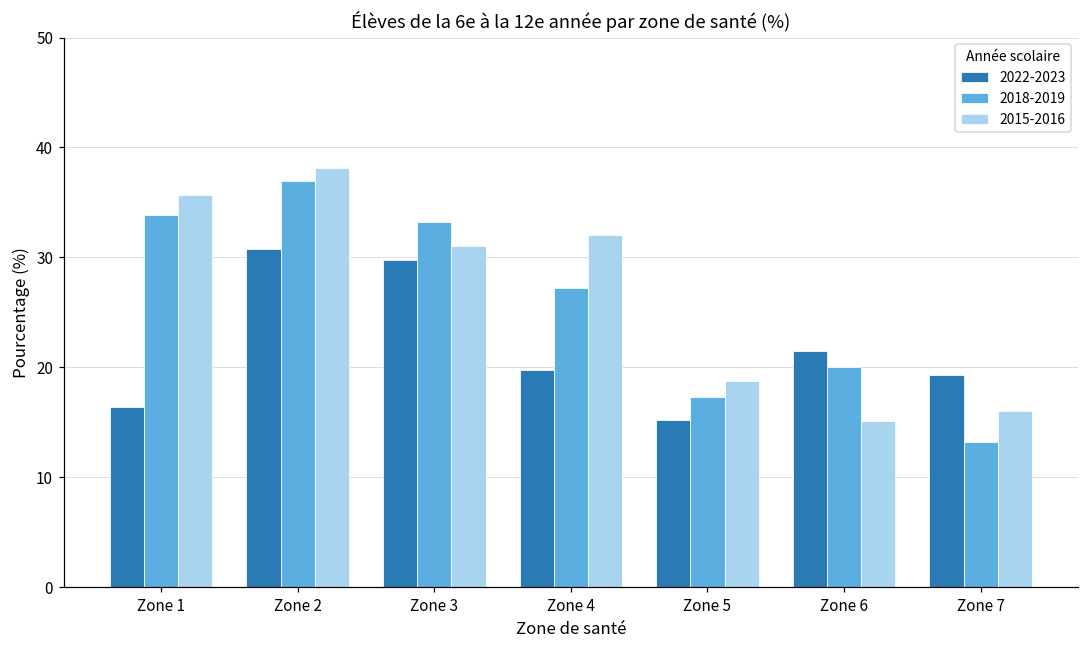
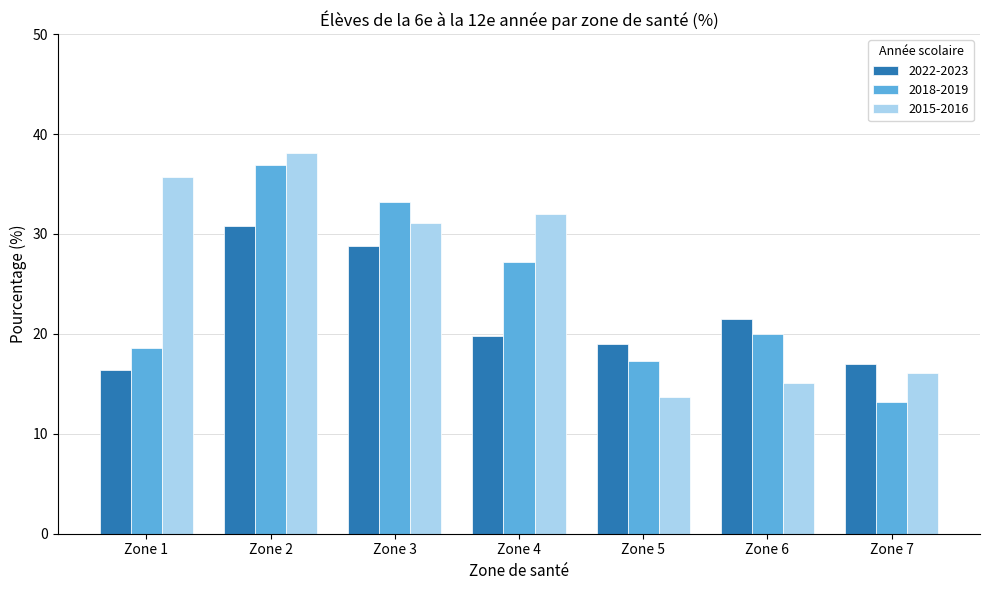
2018-2019, Zone 1: 34 -> 19
2022-2023, Zone 3: 30 -> 29
2022-2023, Zone 5: 15 -> 19
2015-2016, Zone 5: 19 -> 14
2022-2023, Zone 7: 19 -> 17
